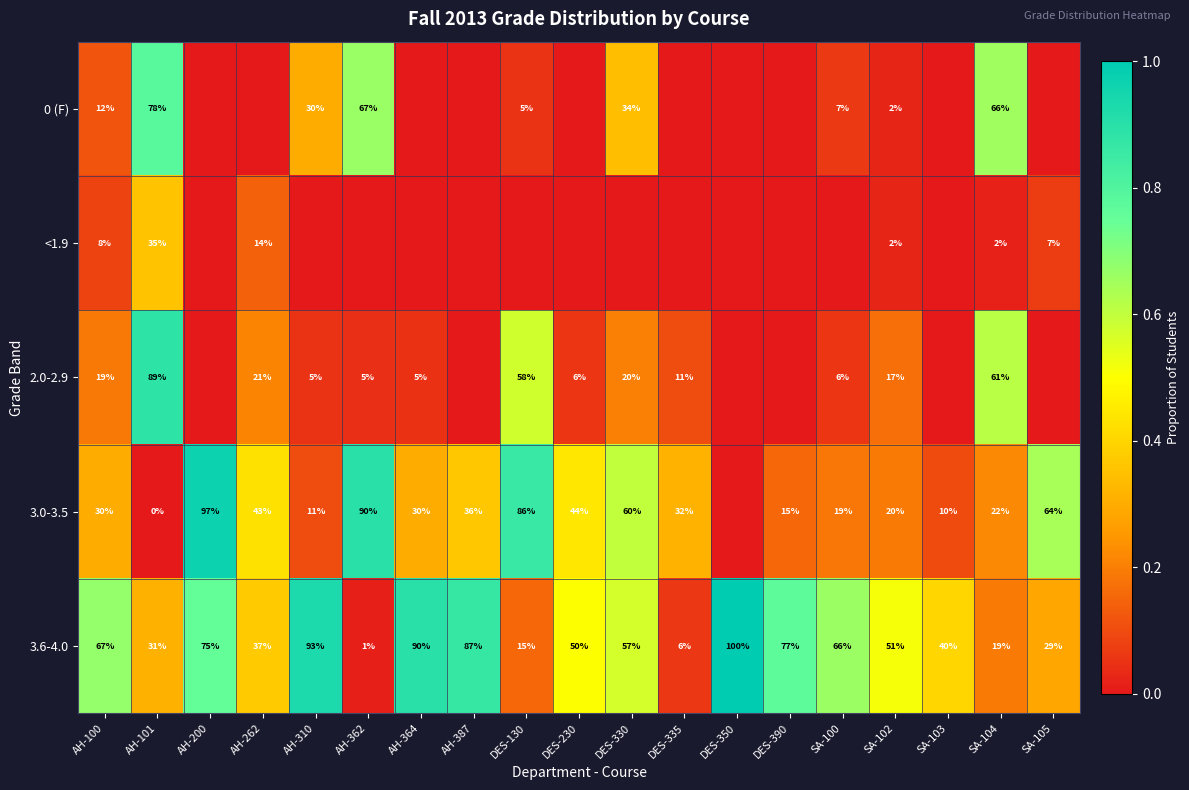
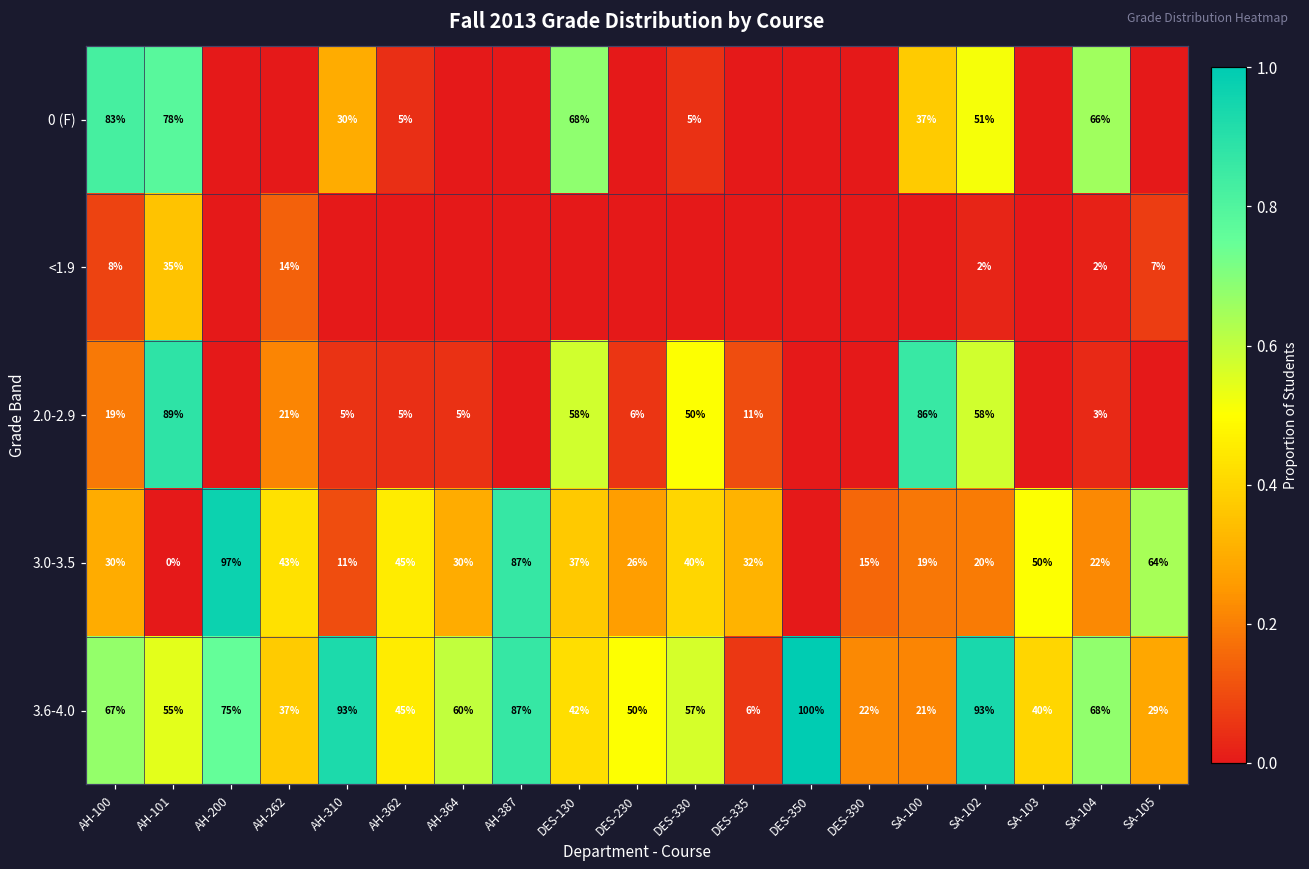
0 (F), AH-100: 12% -> 83%
0 (F), AH-362: 67% -> 5%
0 (F), DES-130: 5% -> 68%
0 (F), DES-330: 34% -> 5%
0 (F), SA-100: 7% -> 37%
0 (F), SA-102: 2% -> 51%
2.0-2.9, DES-330: 20% -> 50%
2.0-2.9, SA-100: 6% -> 86%
2.0-2.9, SA-102: 17% -> 58%
2.0-2.9, SA-104: 61% -> 3%
3.0-3.5, AH-362: 90% -> 45%
3.0-3.5, AH-387: 36% -> 87%
3.0-3.5, DES-130: 86% -> 37%
3.0-3.5, DES-230: 44% -> 26%
3.0-3.5, DES-330: 60% -> 40%
3.0-3.5, SA-103: 10% -> 50%
3.6-4.0, AH-101: 31% -> 55%
3.6-4.0, AH-362: 1% -> 45%
3.6-4.0, AH-364: 90% -> 60%
3.6-4.0, DES-130: 15% -> 42%
3.6-4.0, DES-390: 77% -> 22%
3.6-4.0, SA-100: 66% -> 21%
3.6-4.0, SA-102: 51% -> 93%
3.6-4.0, SA-104: 19% -> 68%
